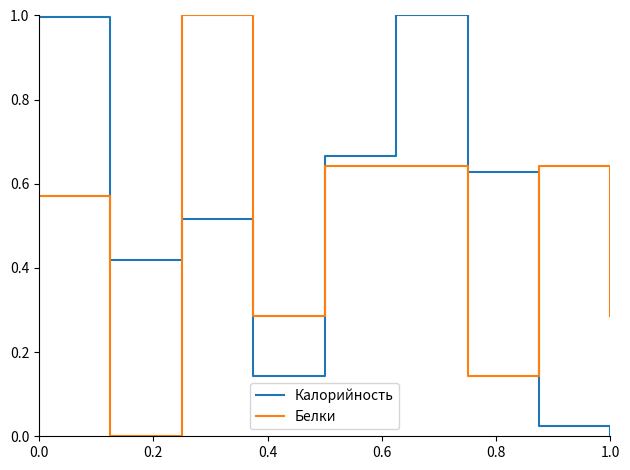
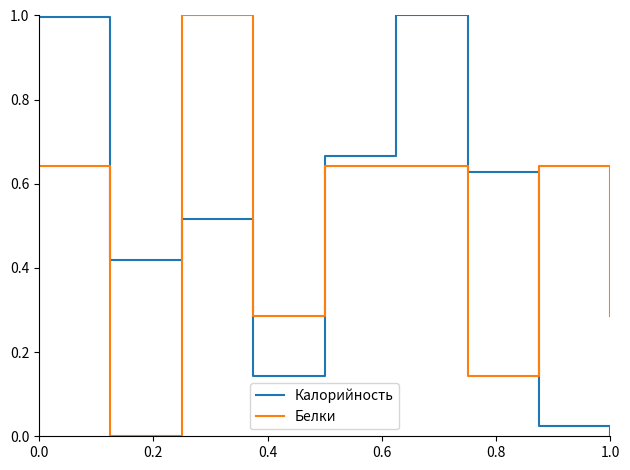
Белки, 0.0: 0.57 -> 0.64
